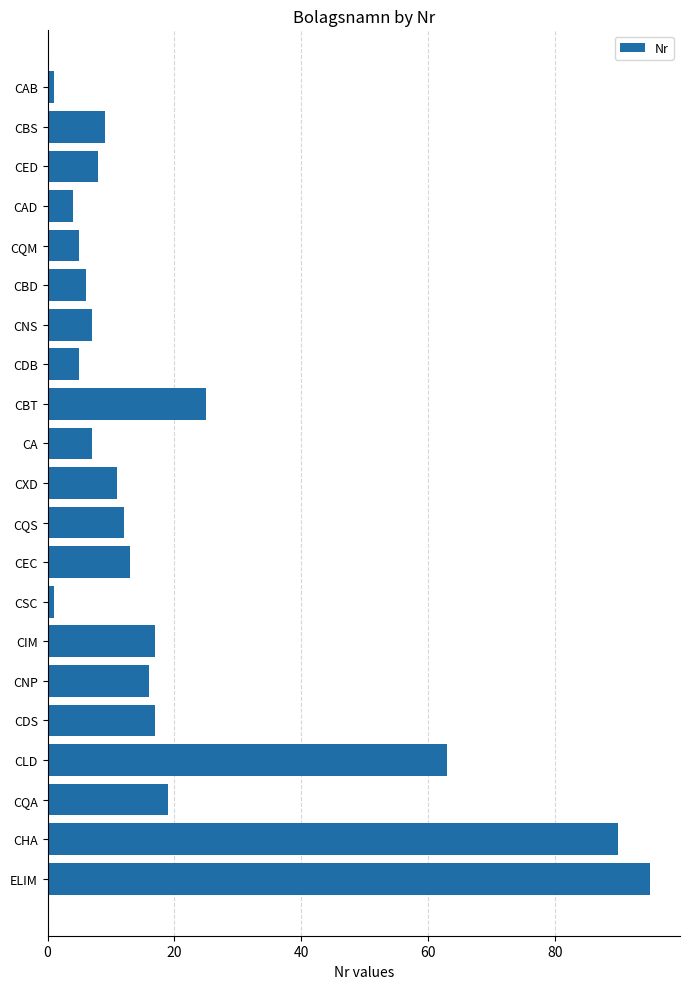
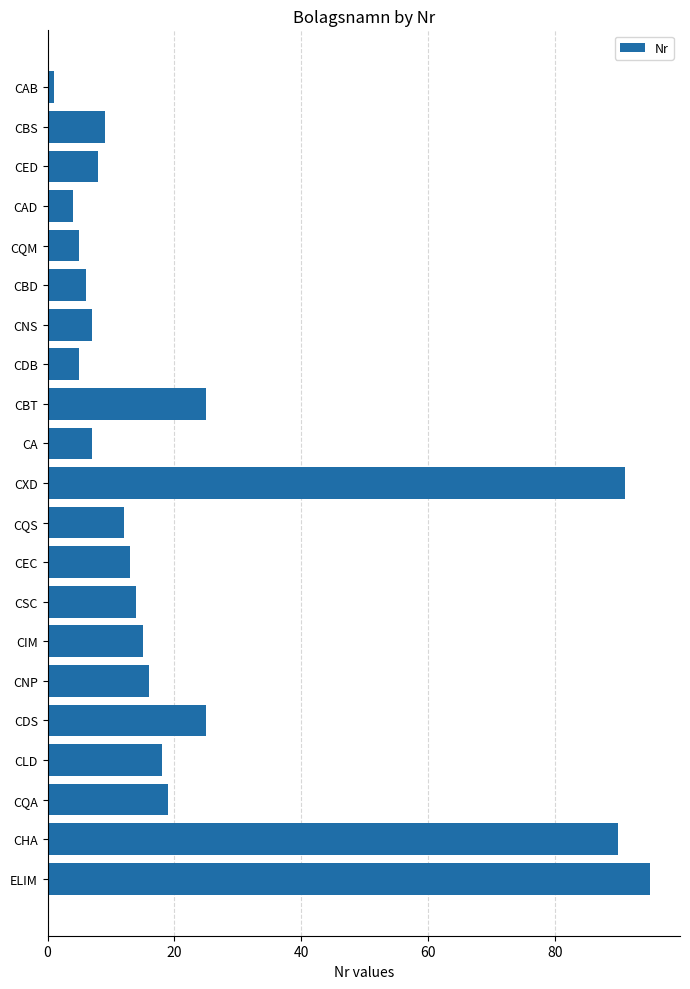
CXD: 11 -> 91
CSC: 1 -> 14
CIM: 17 -> 15
CDS: 17 -> 25
CLD: 63 -> 18
